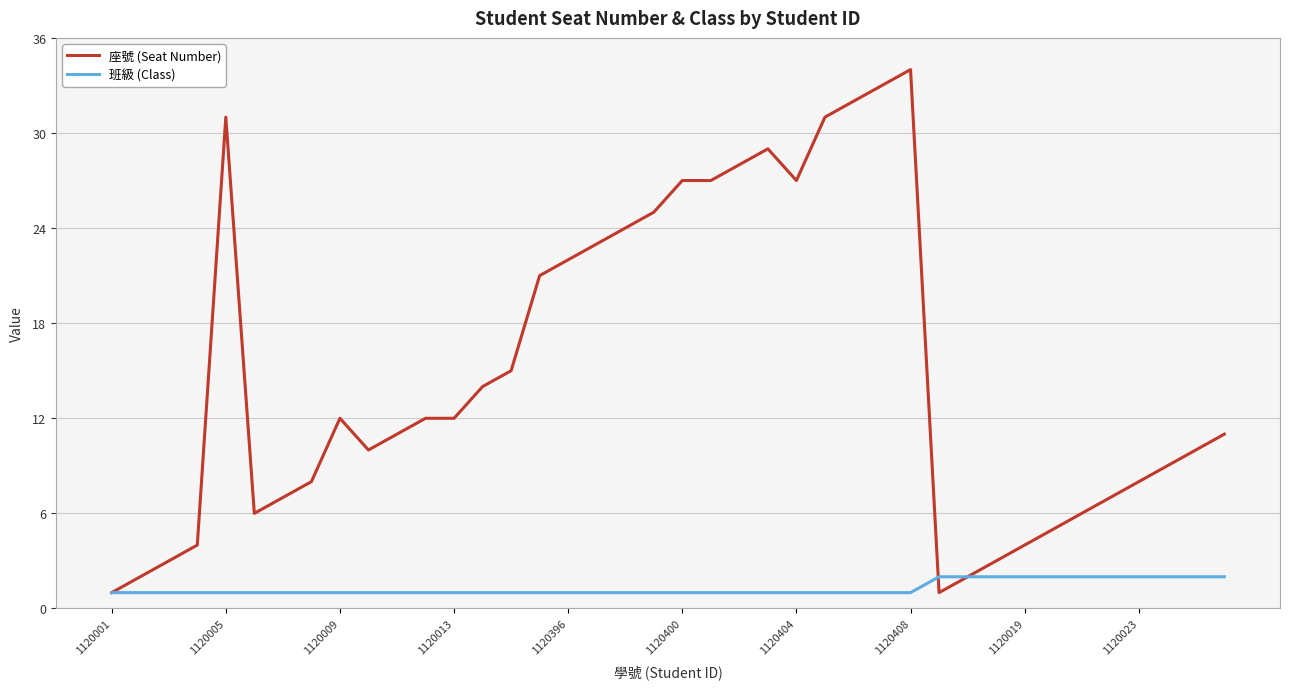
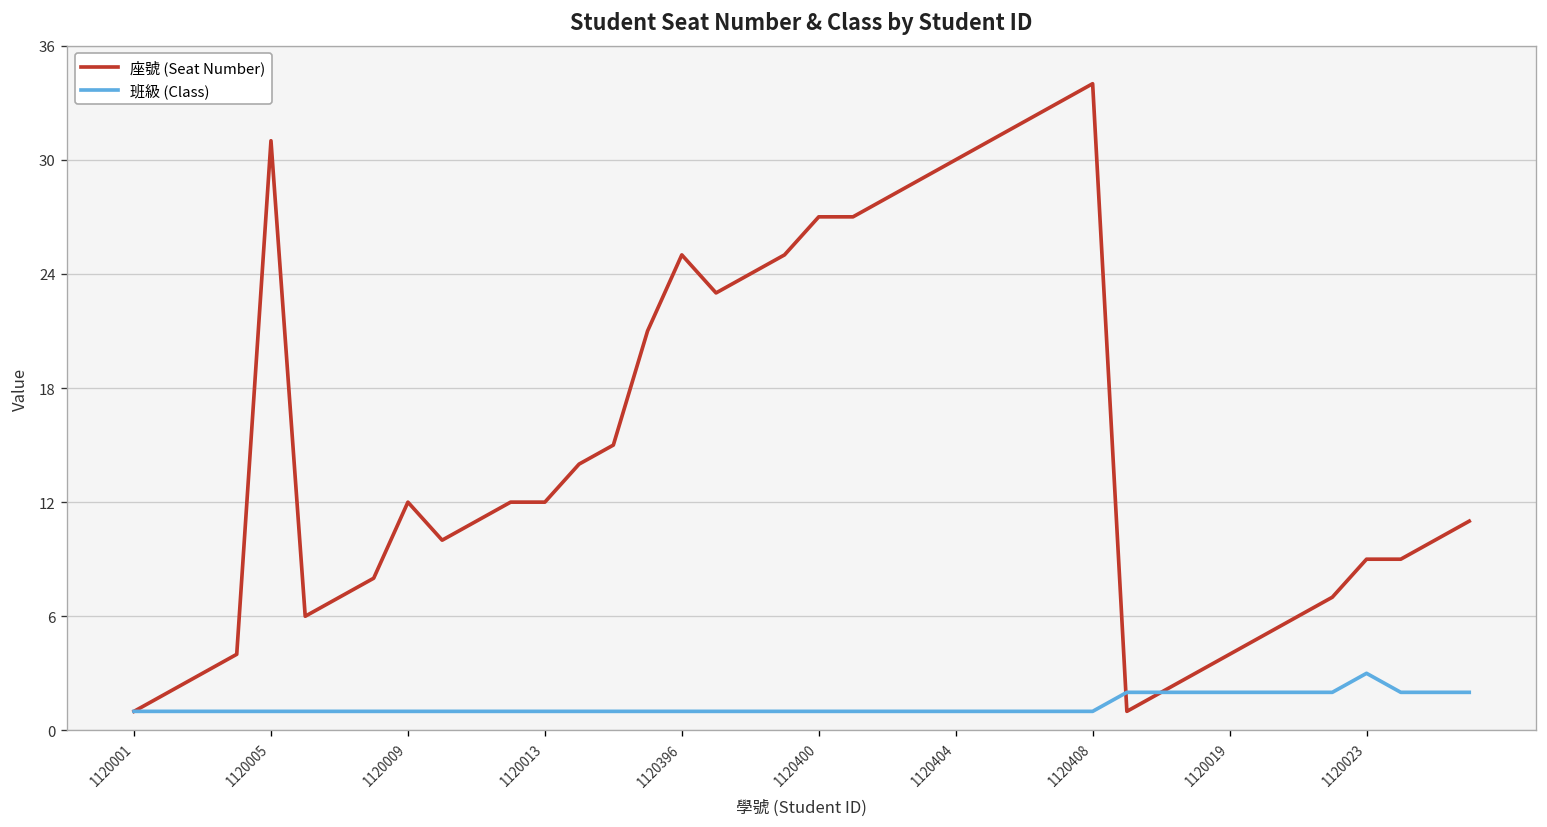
座號 (Seat Number), 1120396: 22 -> 25
座號 (Seat Number), 1120404: 27 -> 30
座號 (Seat Number), 1120023: 8 -> 9
班級 (Class), 1120023: 2 -> 3
